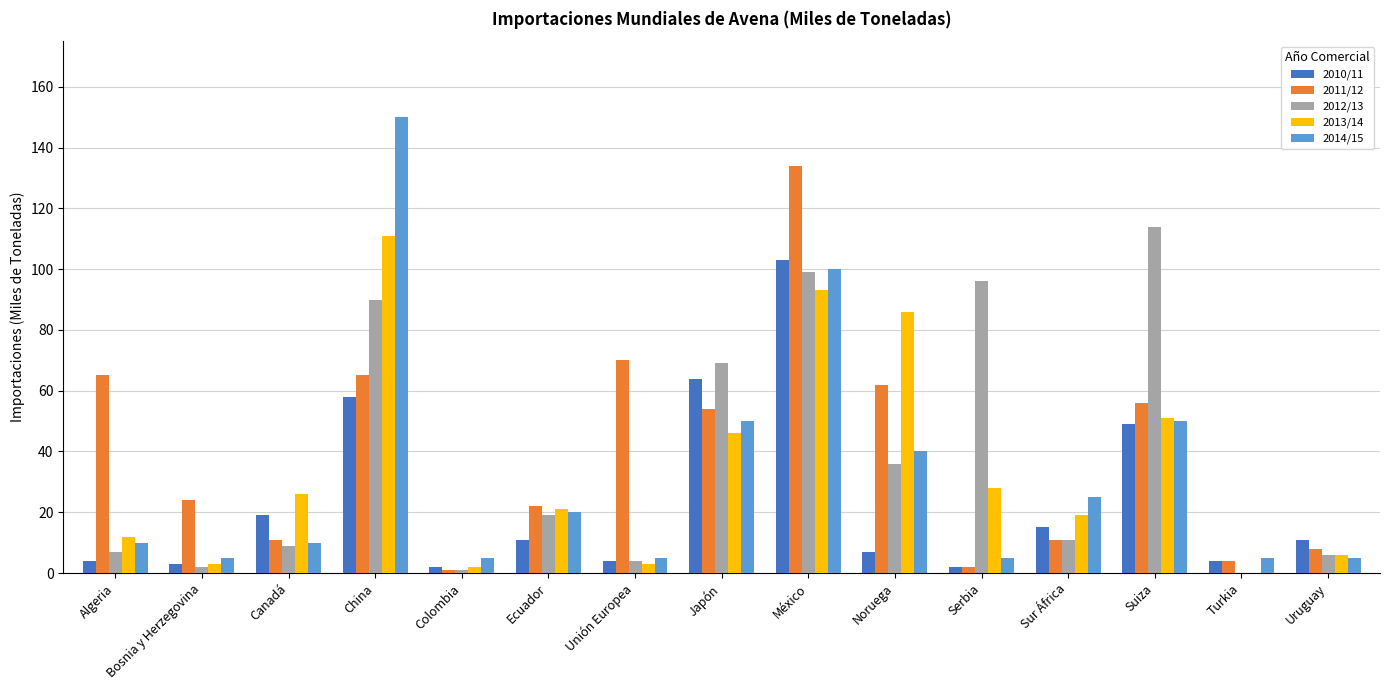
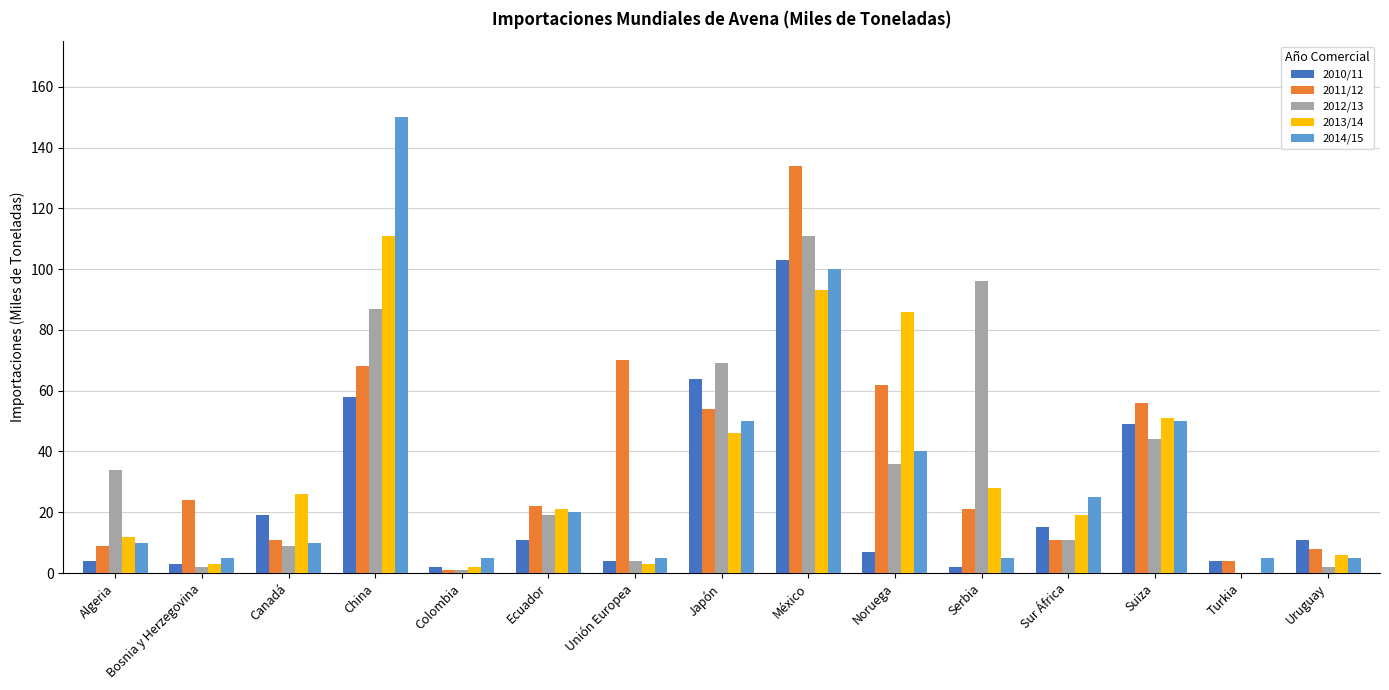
2011/12, Algeria: 65 -> 9
2012/13, Algeria: 7 -> 34
2011/12, China: 65 -> 68
2012/13, China: 90 -> 87
2012/13, México: 99 -> 111
2011/12, Serbia: 2 -> 21
2012/13, Suiza: 114 -> 44
2012/13, Uruguay: 6 -> 2
